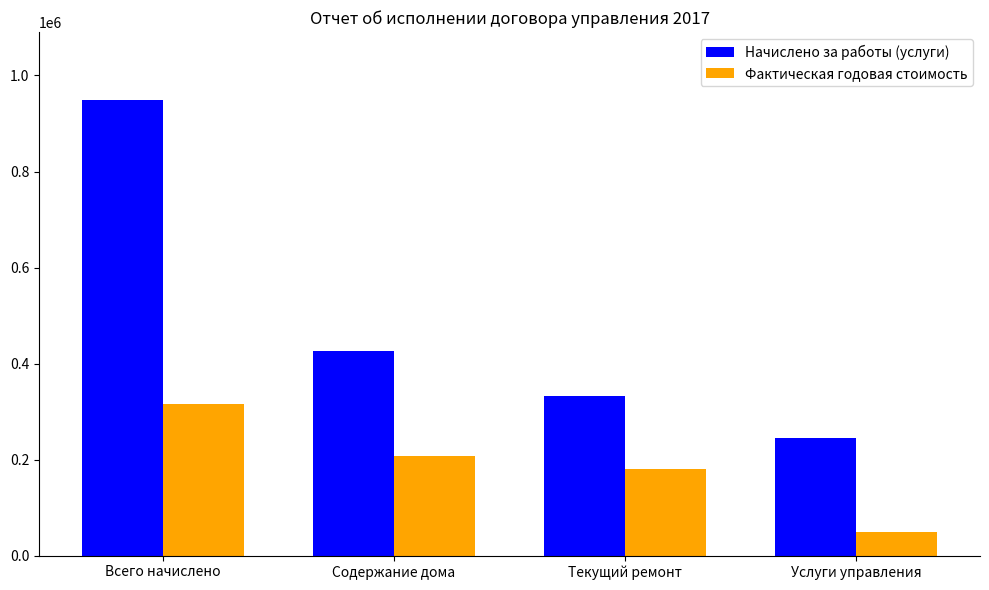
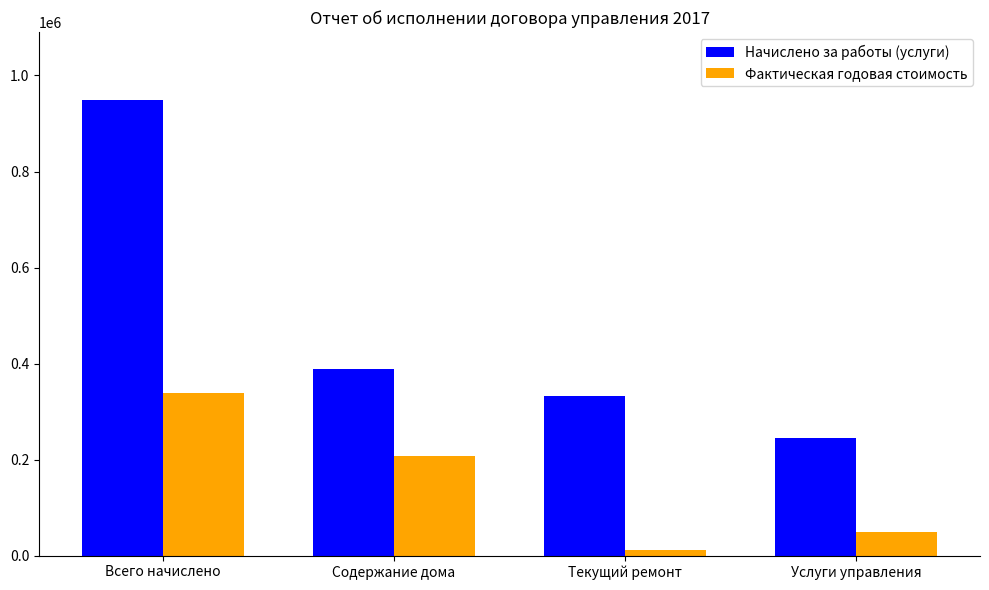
Фактическая годовая стоимость, Всего начислено: 320000 -> 340000
Начислено за работы (услуги), Содержание дома: 430000 -> 390000
Фактическая годовая стоимость, Текущий ремонт: 180000 -> 10000
